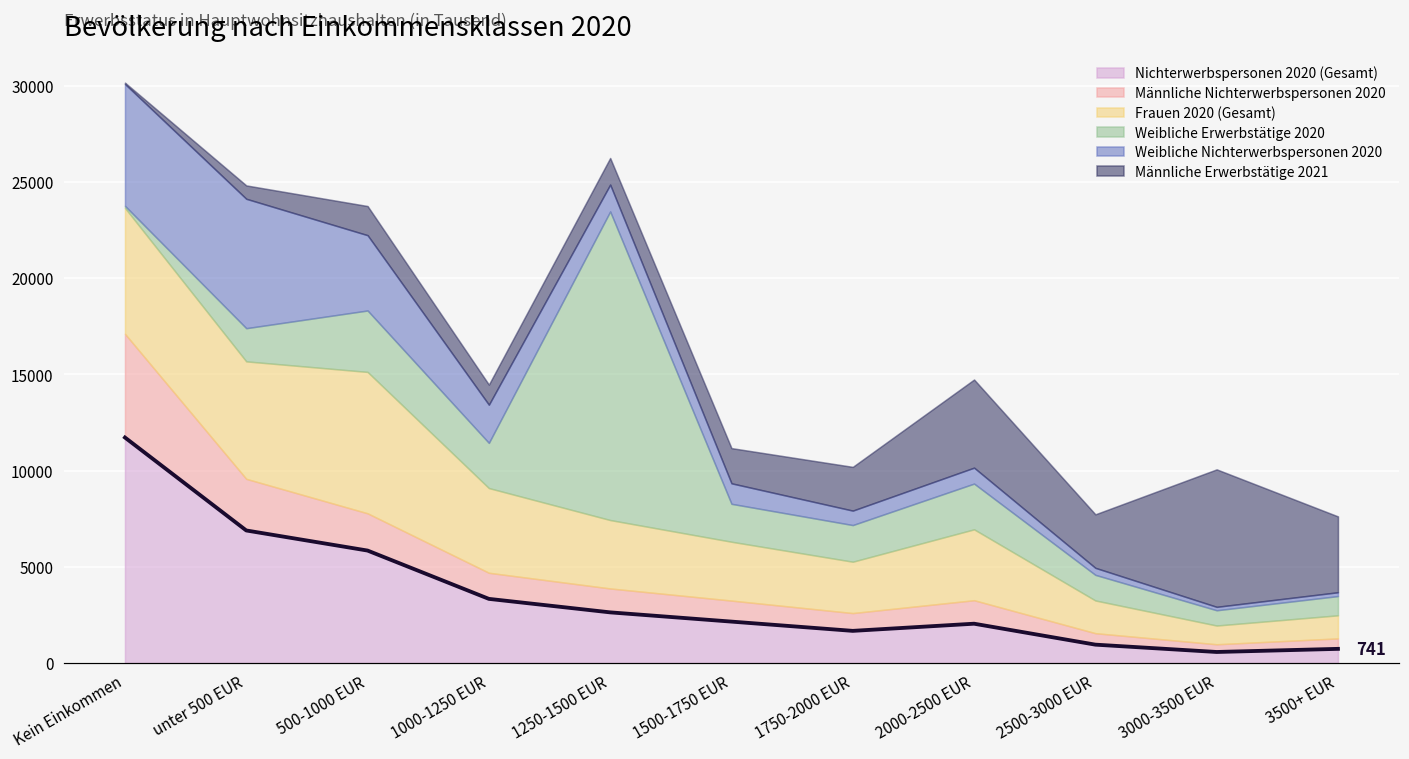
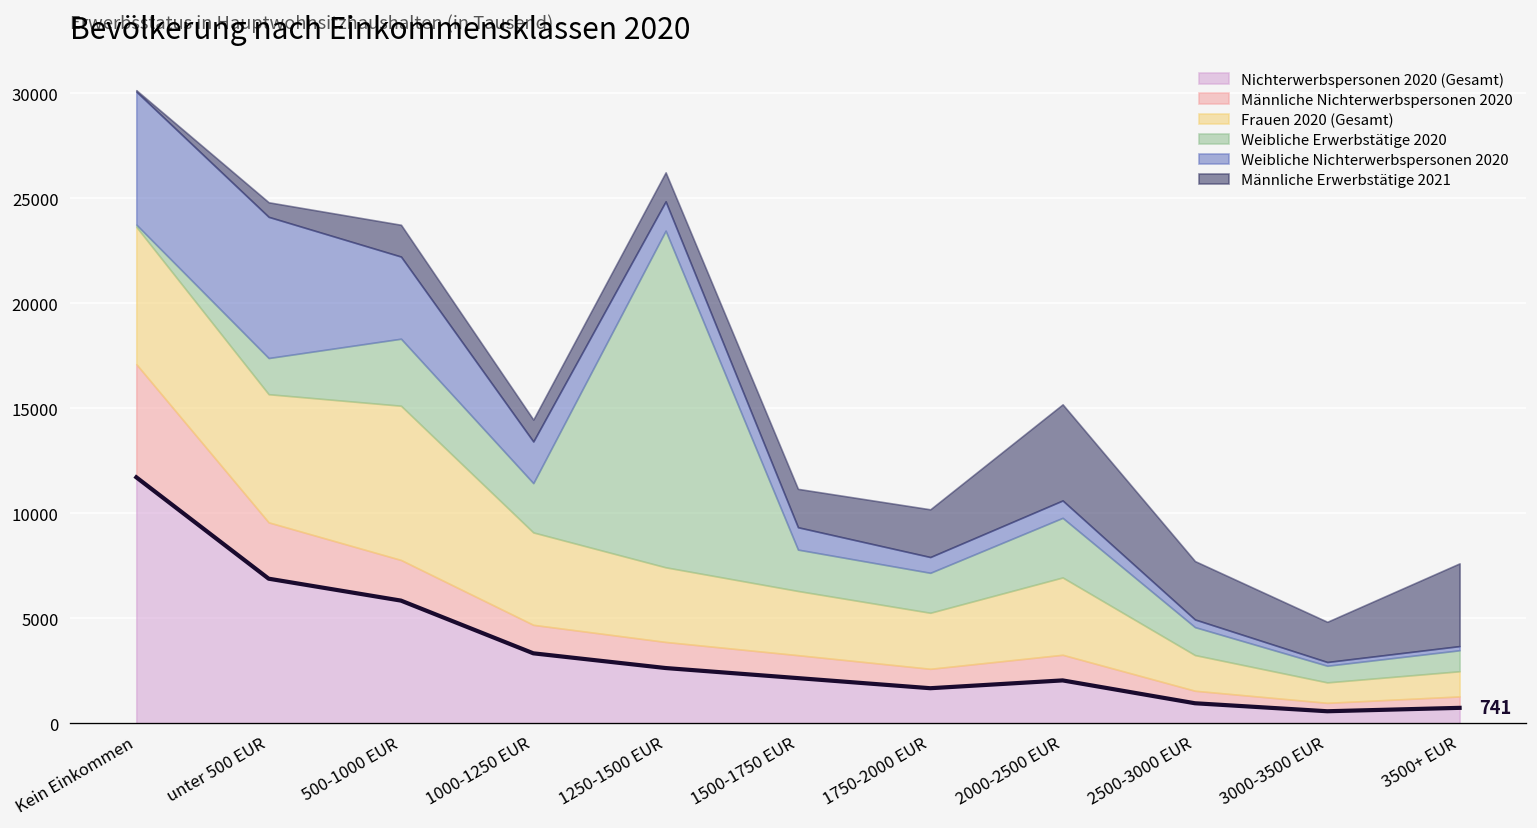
Weibliche Erwerbstätige 2020, 2000-2500 EUR: 2400 -> 2800
Männliche Erwerbstätige 2021, 3000-3500 EUR: 7100 -> 1900
